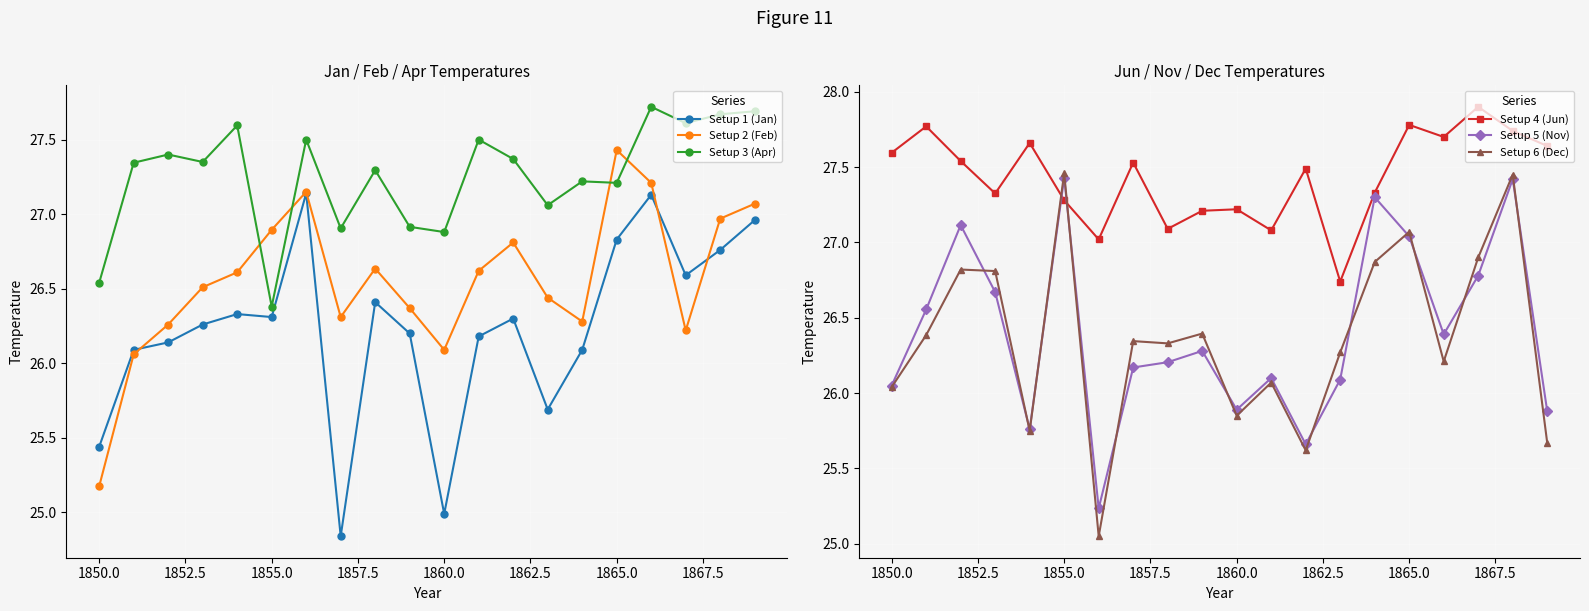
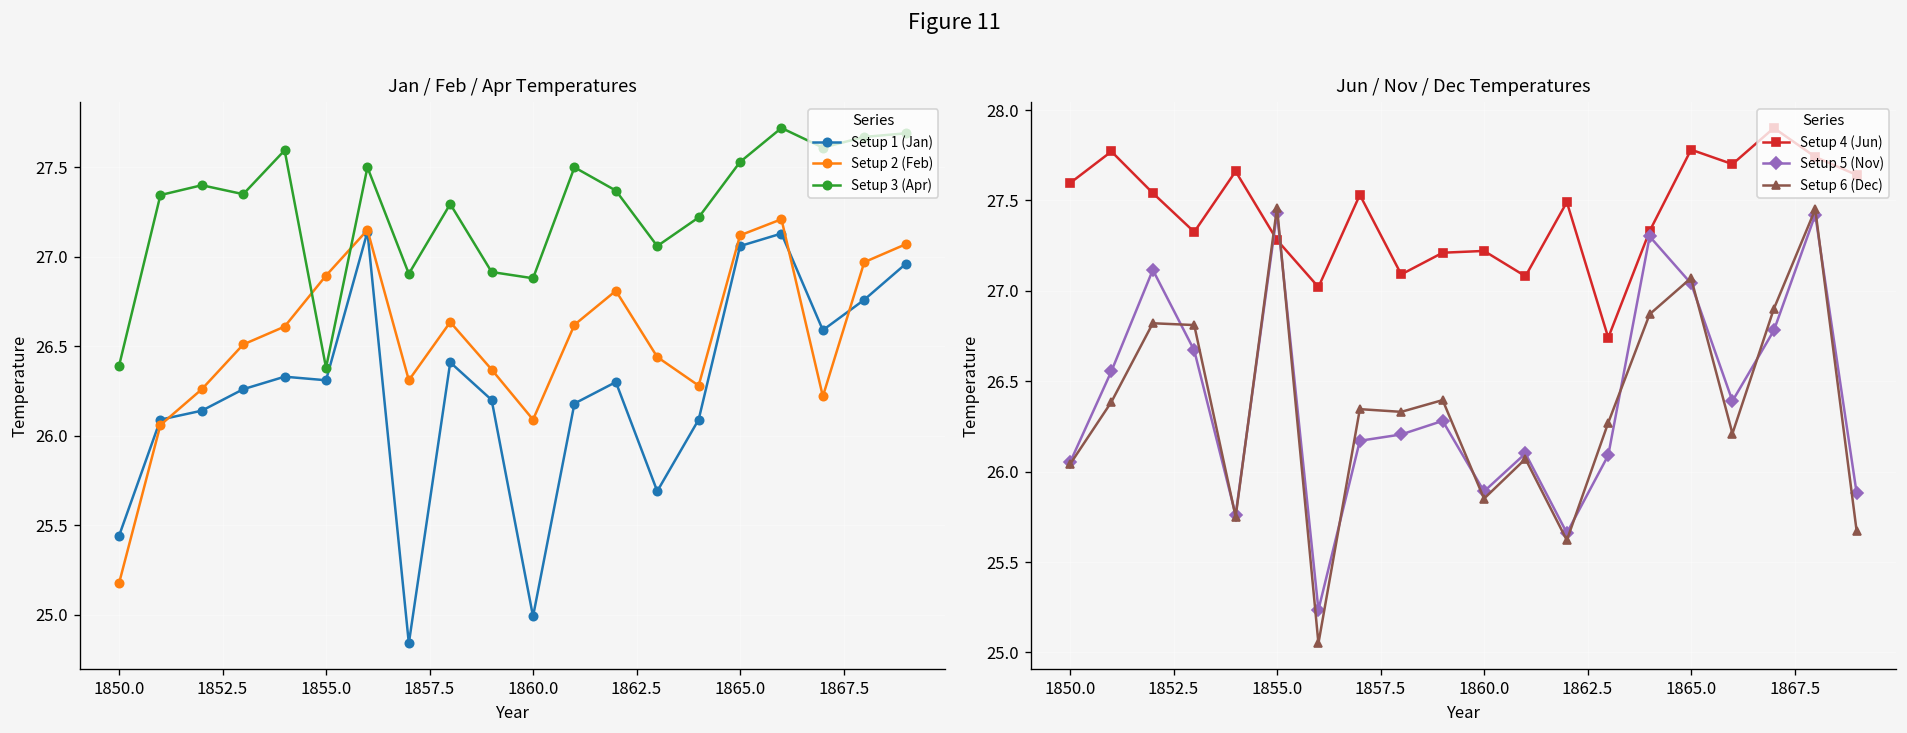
Jan / Feb / Apr Temperatures, Setup 3 (Apr), 1850.0: 26.54 -> 26.39
Jan / Feb / Apr Temperatures, Setup 1 (Jan), 1865.0: 26.83 -> 27.06
Jan / Feb / Apr Temperatures, Setup 2 (Feb), 1865.0: 27.43 -> 27.12
Jan / Feb / Apr Temperatures, Setup 3 (Apr), 1865.0: 27.21 -> 27.53
